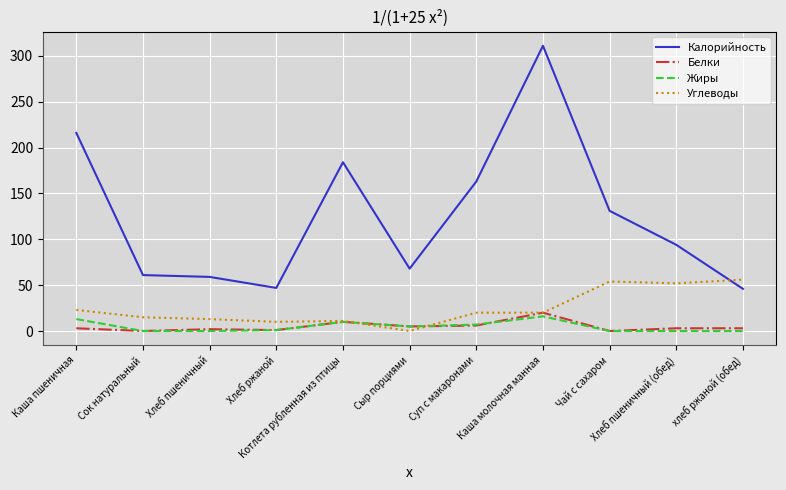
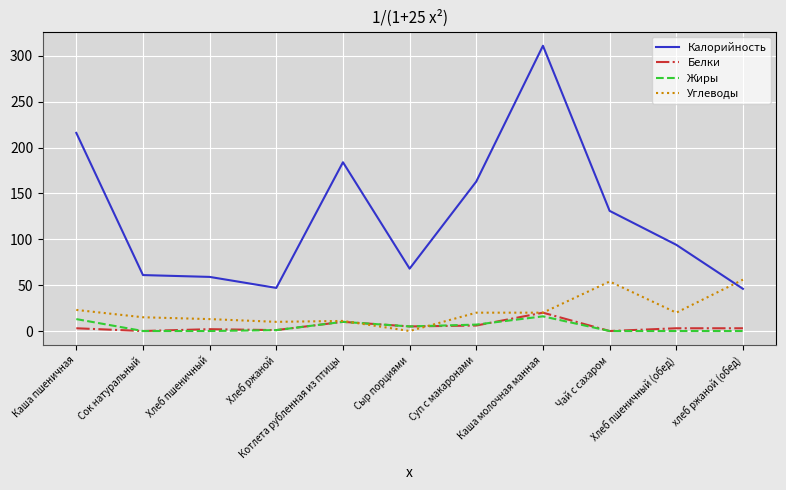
Углеводы, Хлеб пшеничный (обед): 50 -> 20
